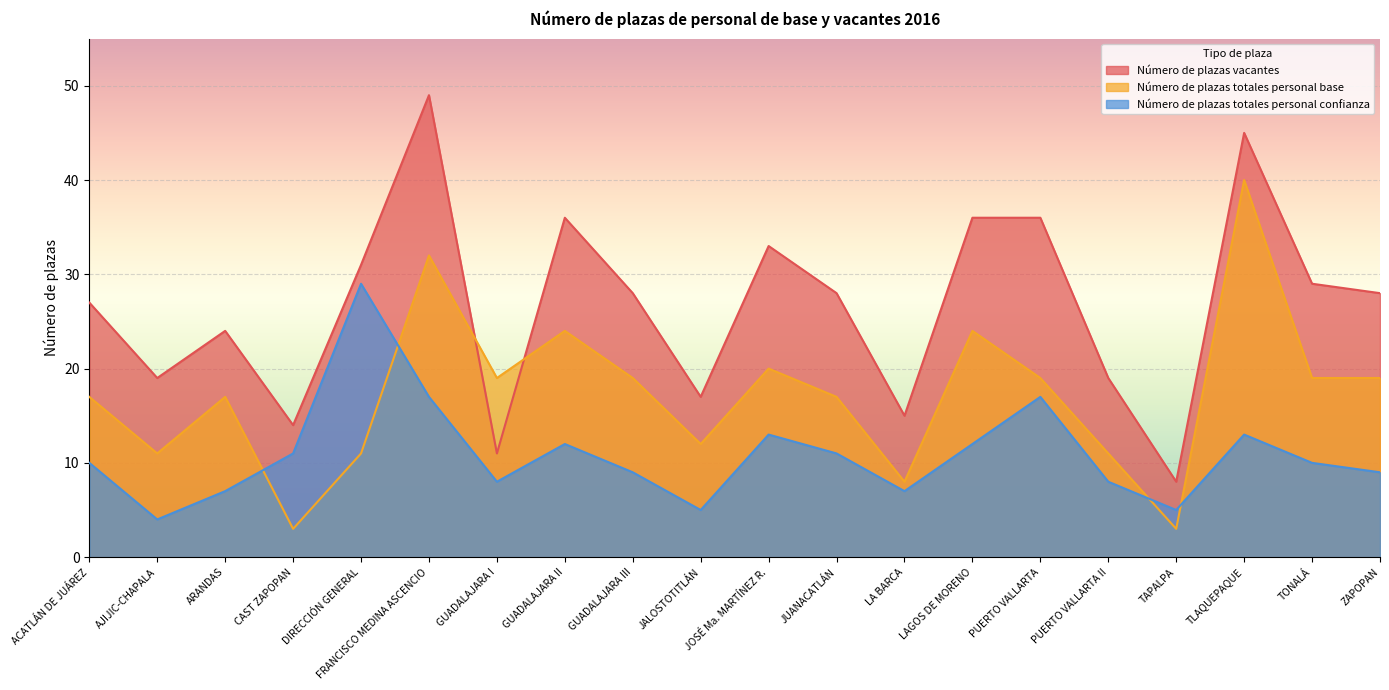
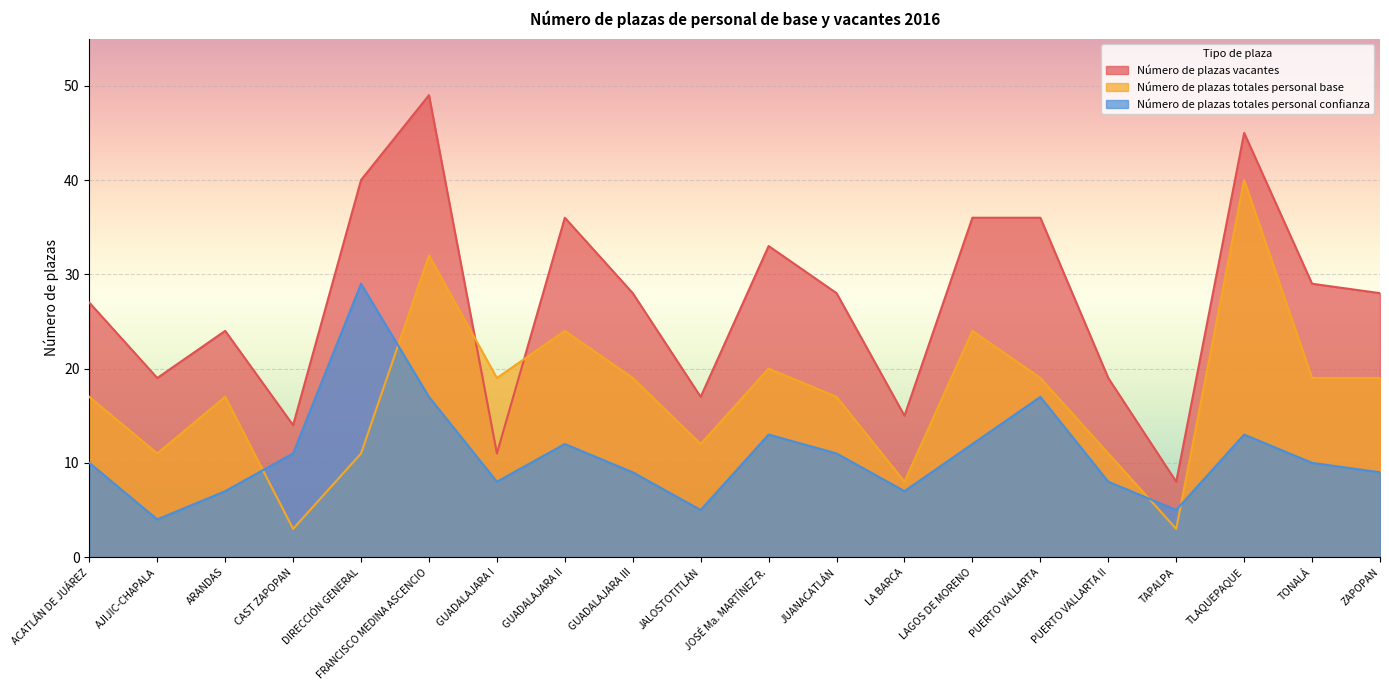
Número de plazas vacantes, DIRECCIÓN GENERAL: 31 -> 40
